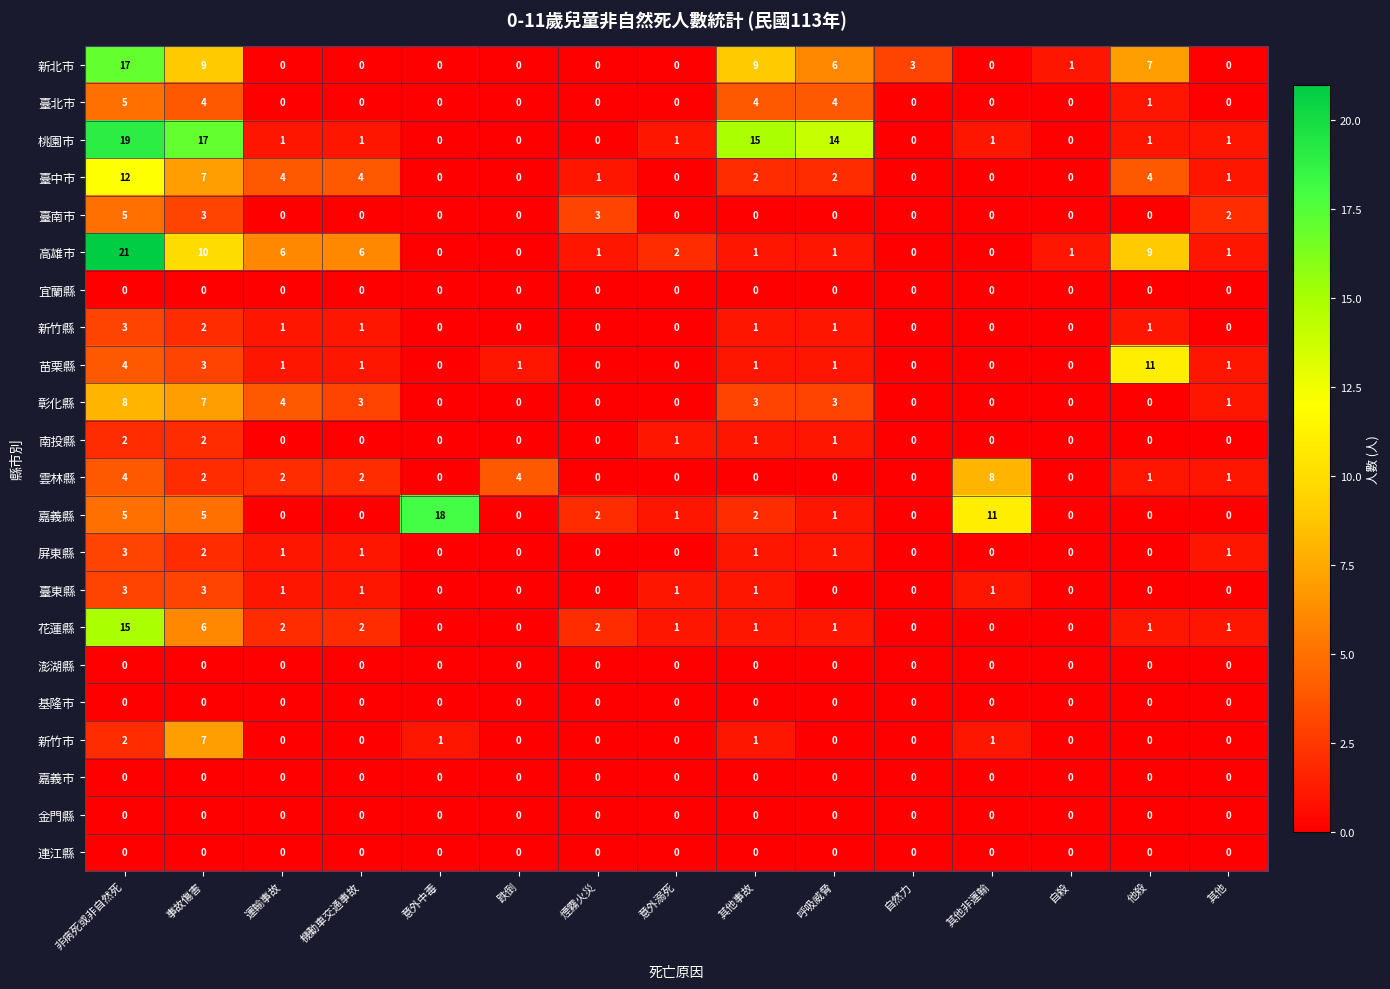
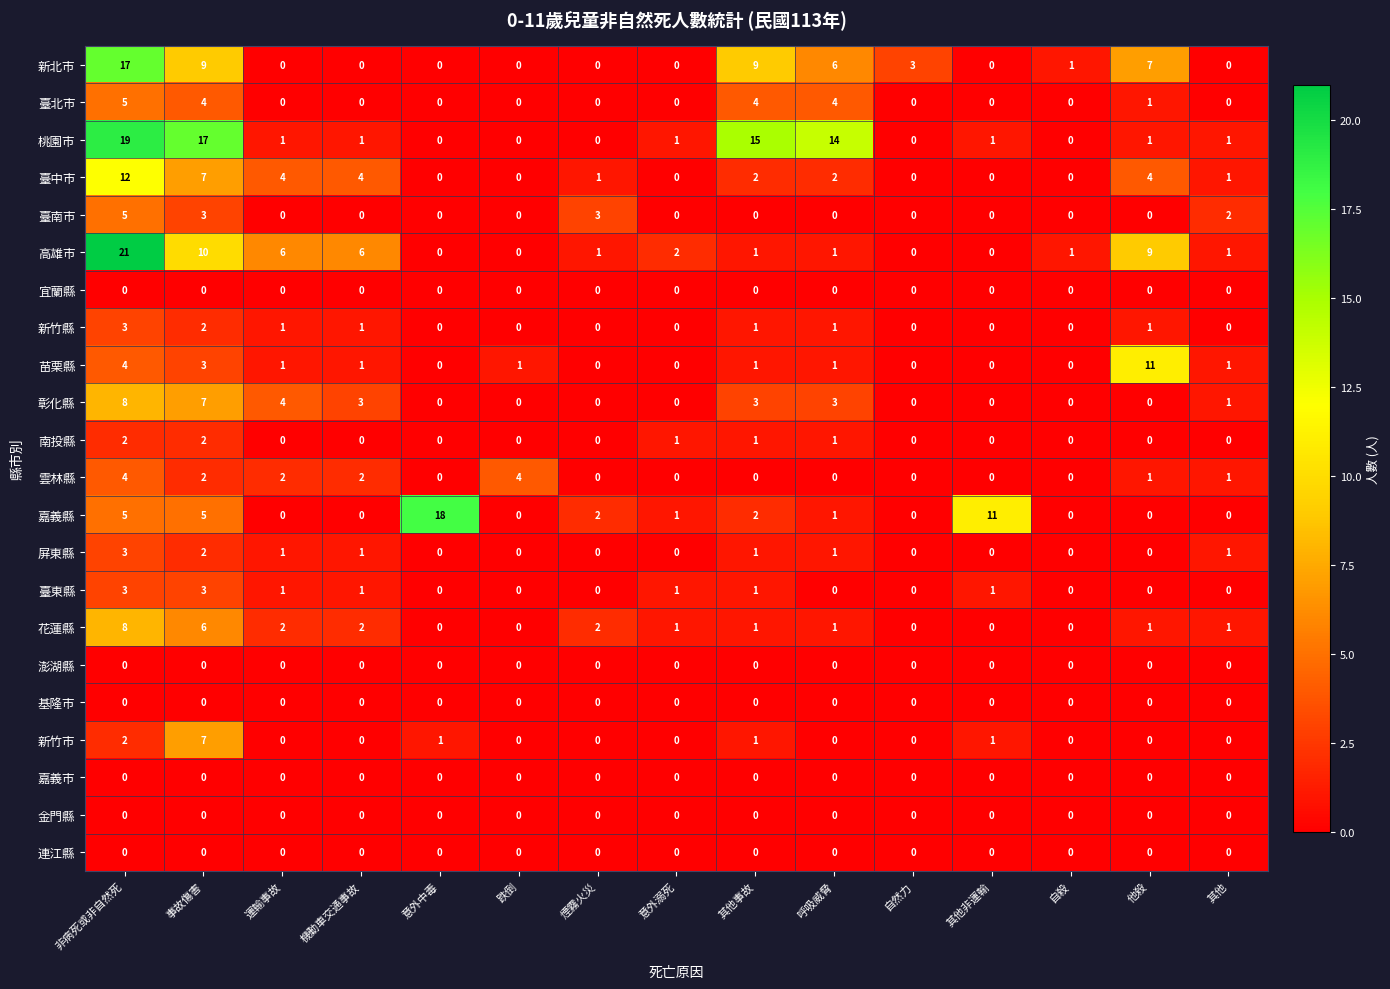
雲林縣, 其他非運輸: 8 -> 0
花蓮縣, 非病死或非自然死: 15 -> 8
